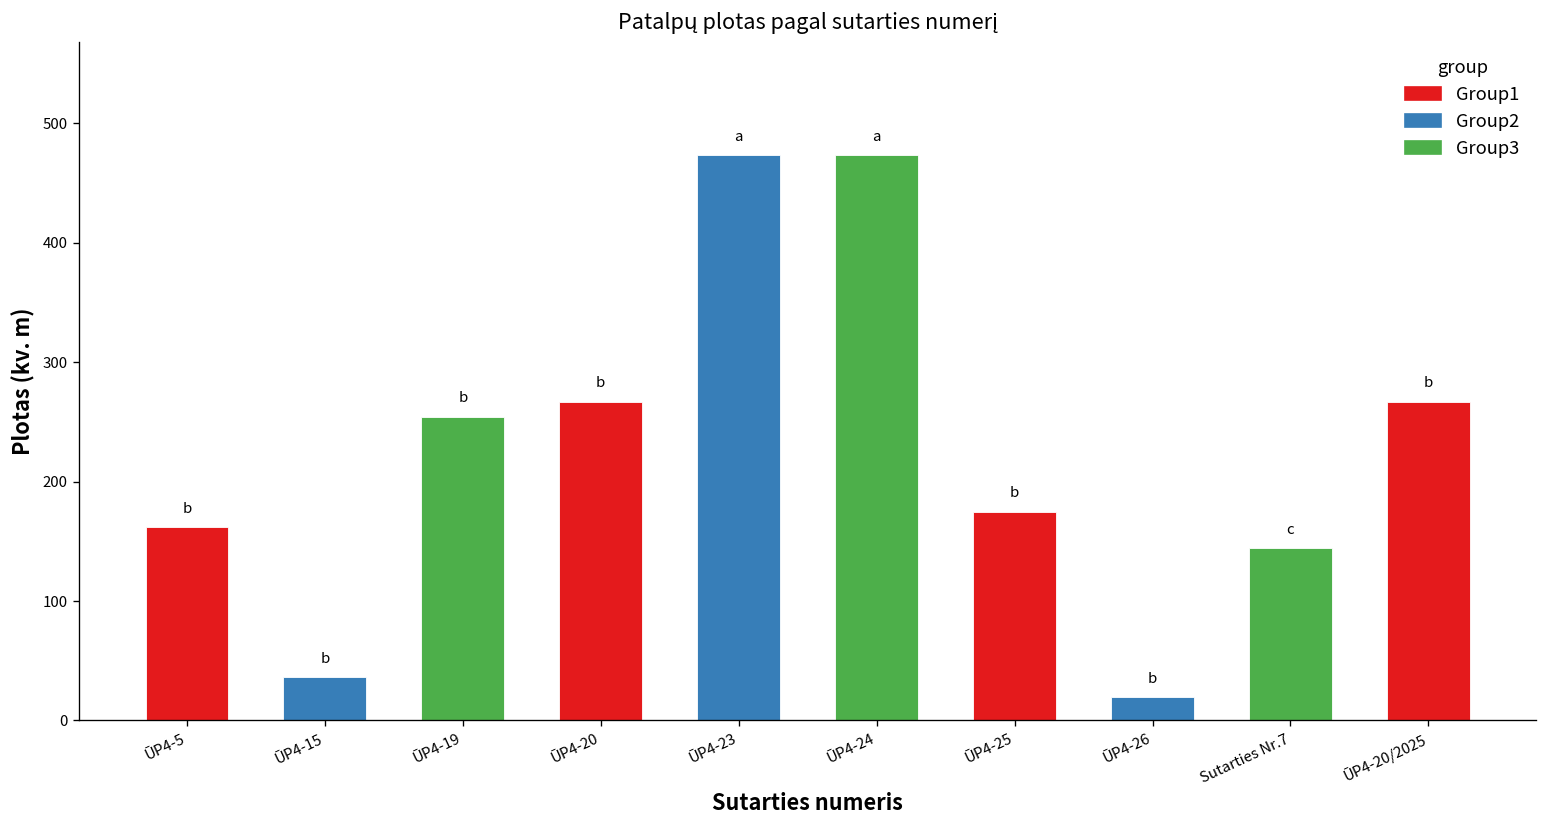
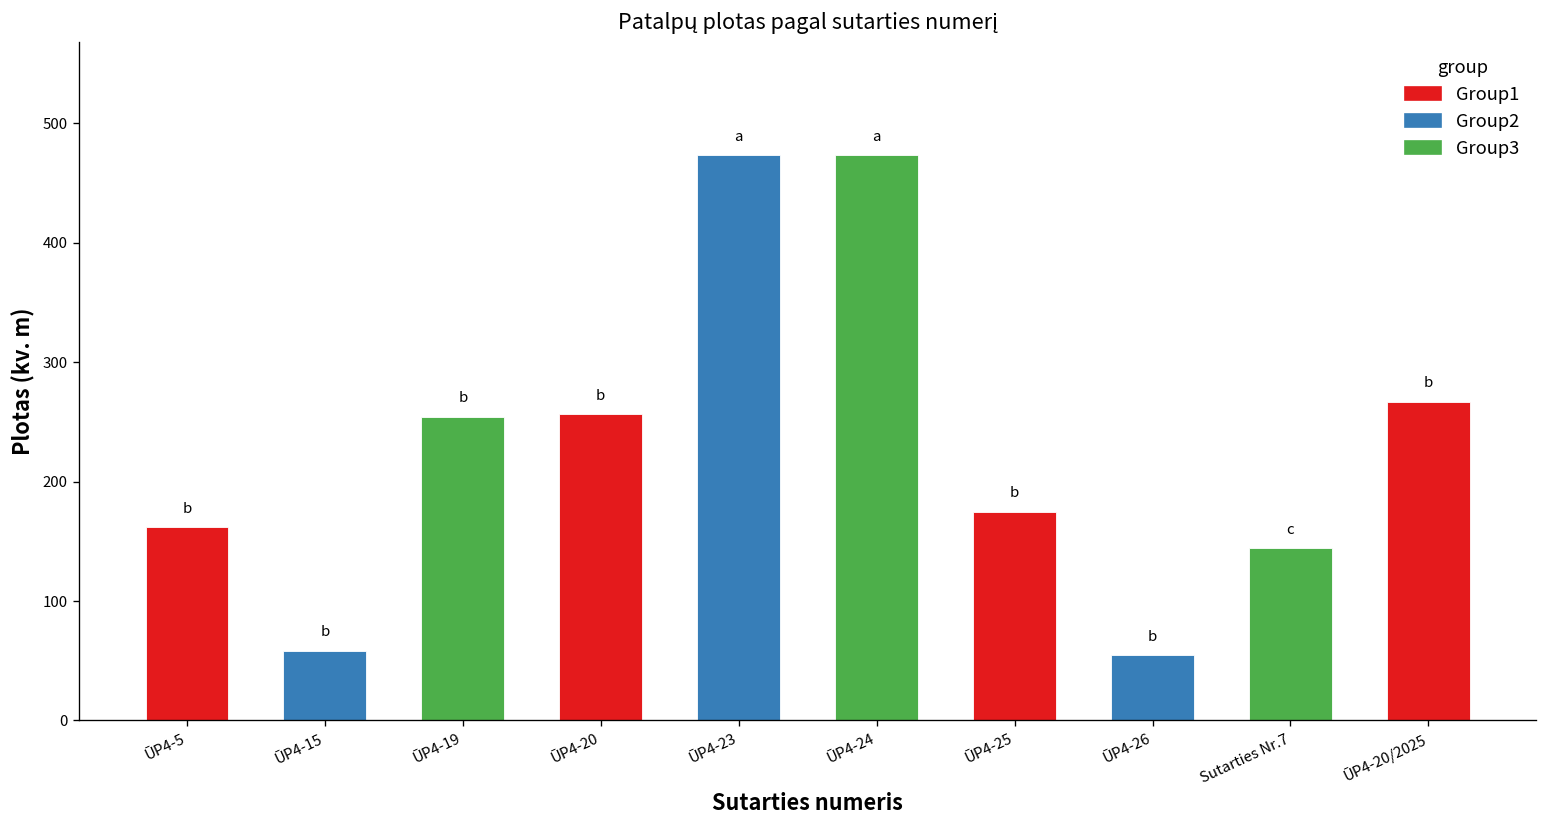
ŪP4-15: 40 -> 60
ŪP4-20: 270 -> 260
ŪP4-26: 20 -> 50
